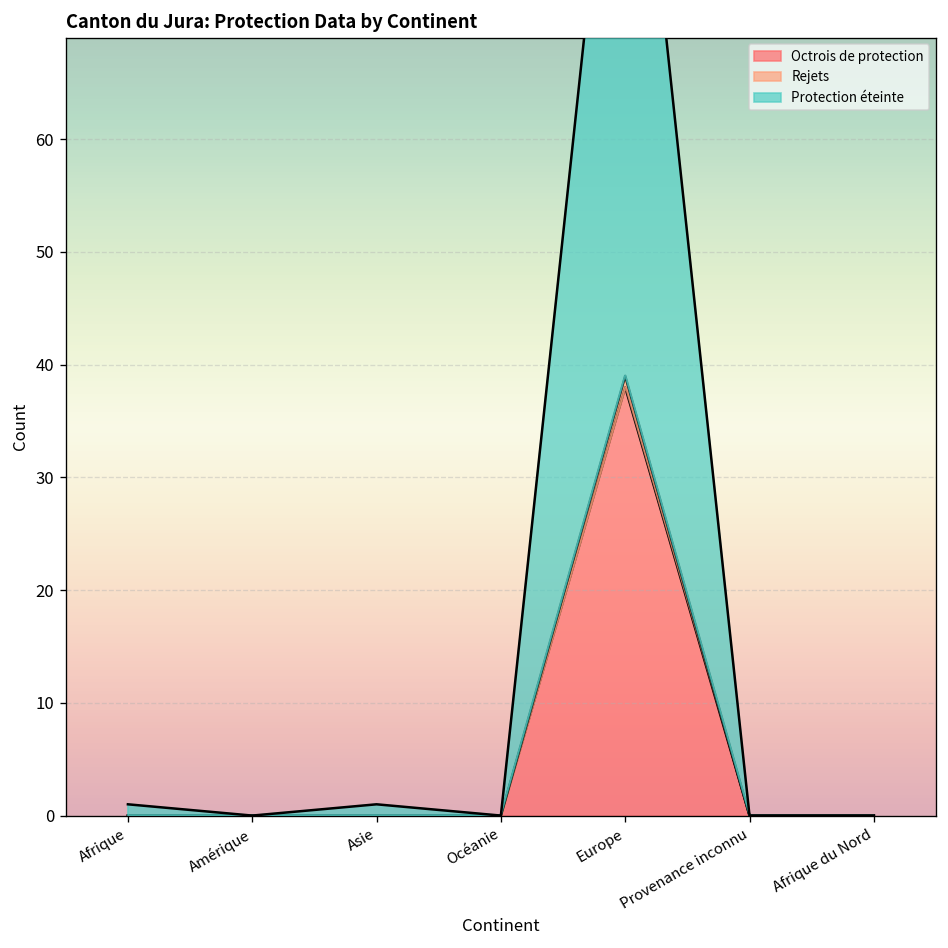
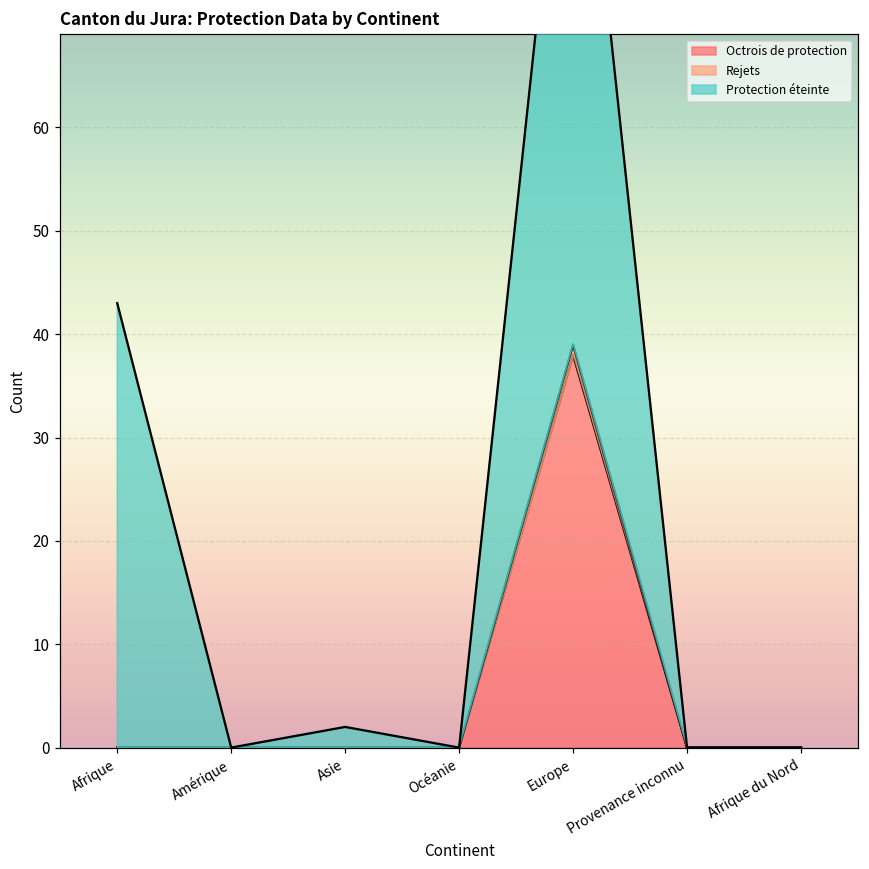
Protection éteinte, Afrique: 1 -> 43
Protection éteinte, Asie: 1 -> 2
